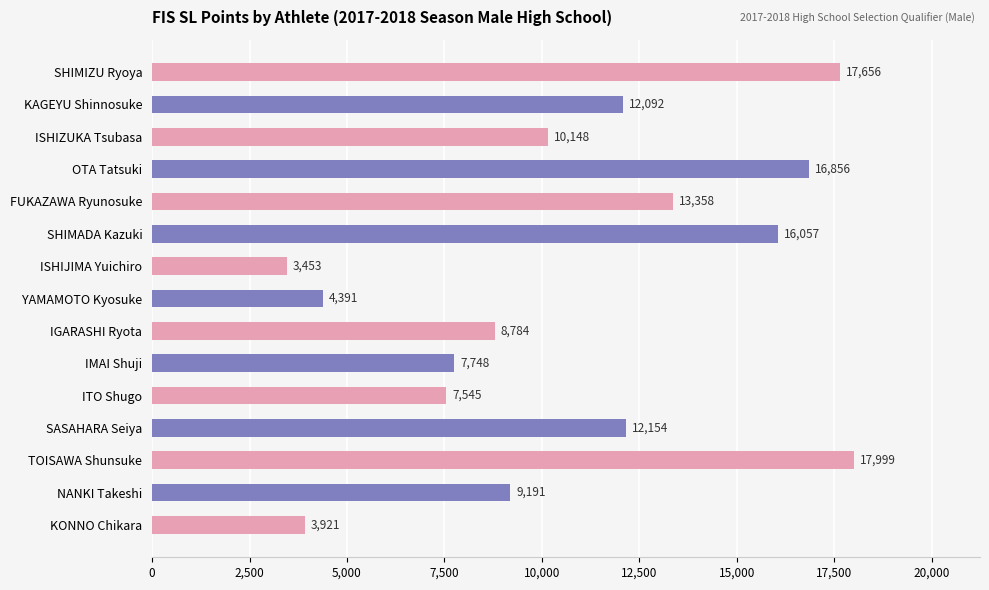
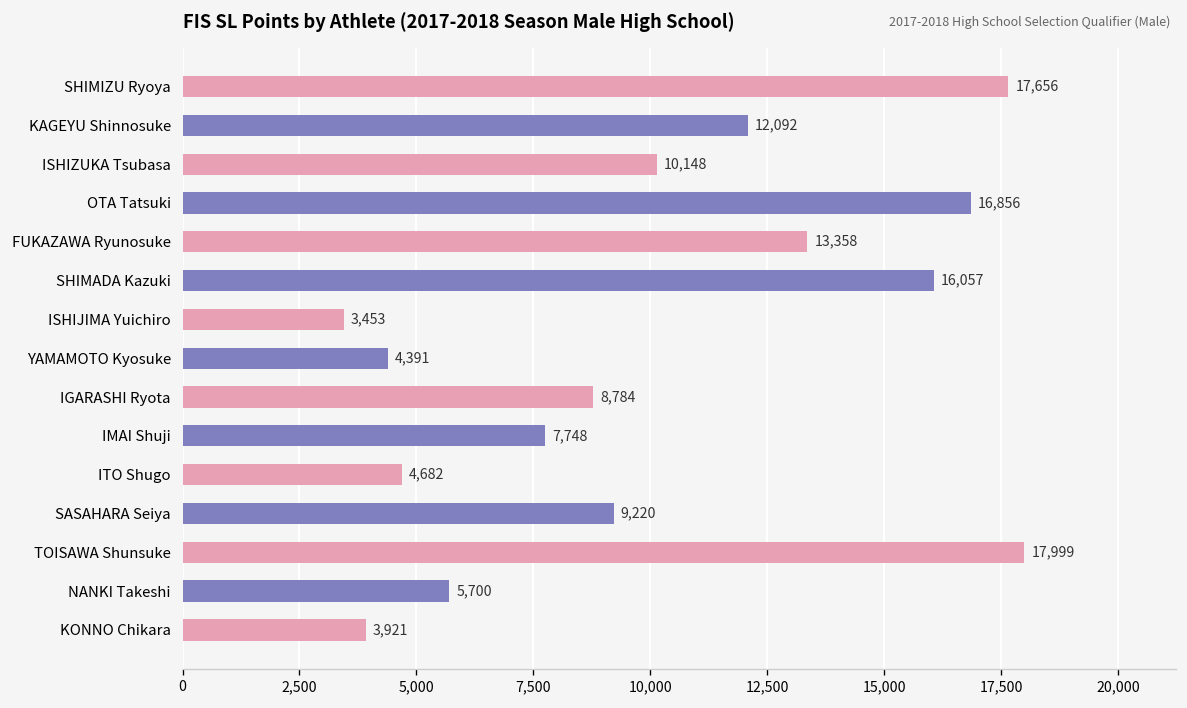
ITO Shugo: 7,545 -> 4,682
SASAHARA Seiya: 12,154 -> 9,220
NANKI Takeshi: 9,191 -> 5,700
